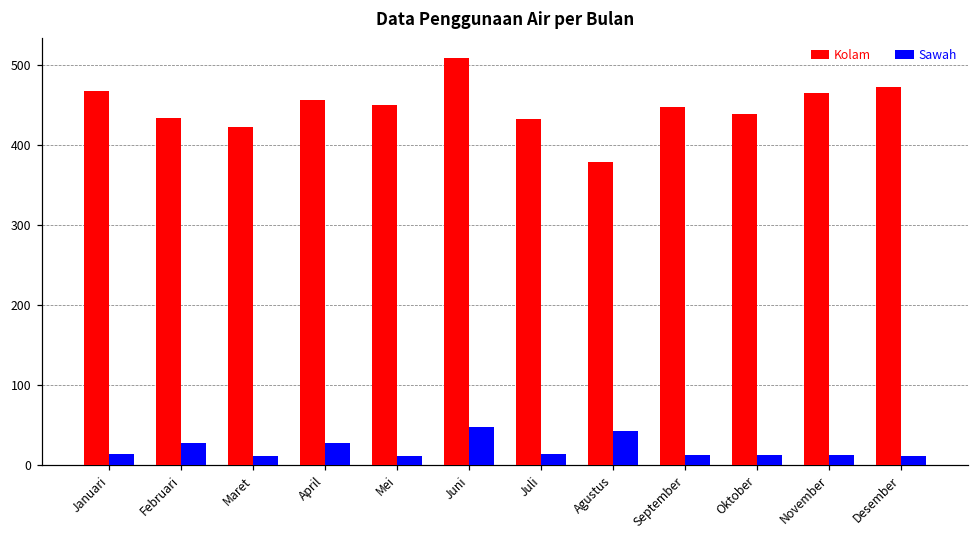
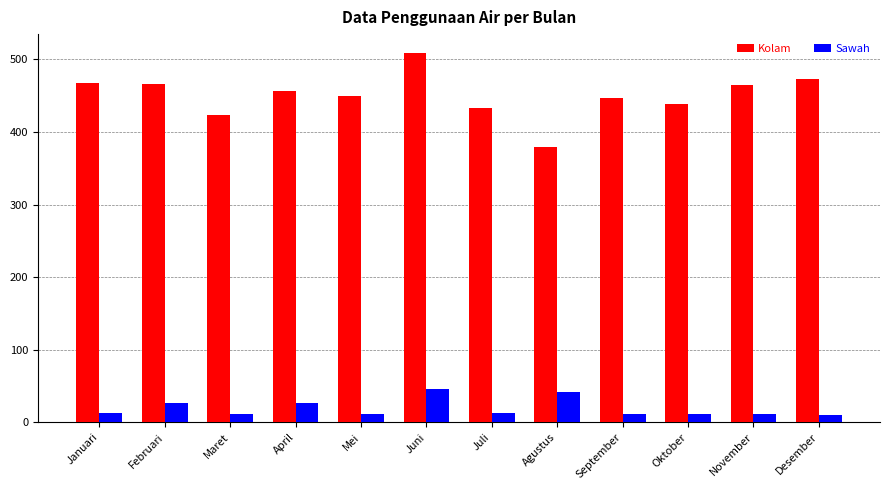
Kolam, Februari: 430 -> 470
